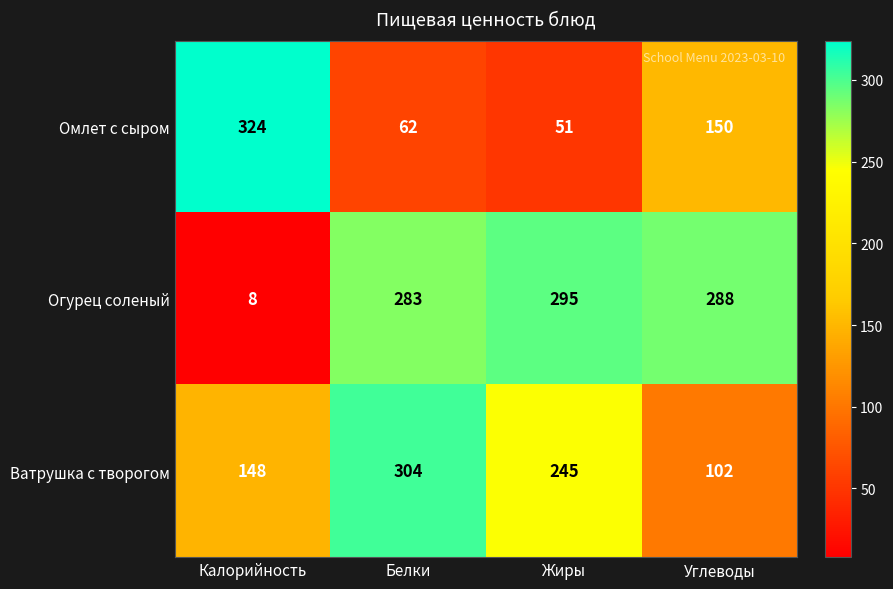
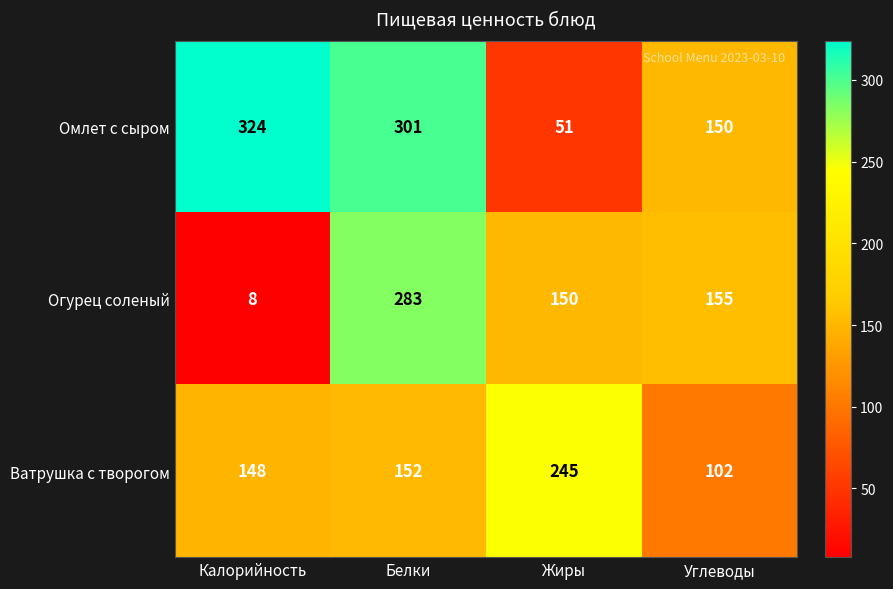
Омлет с сыром, Белки: 62 -> 301
Огурец соленый, Жиры: 295 -> 150
Огурец соленый, Углеводы: 288 -> 155
Ватрушка с творогом, Белки: 304 -> 152
